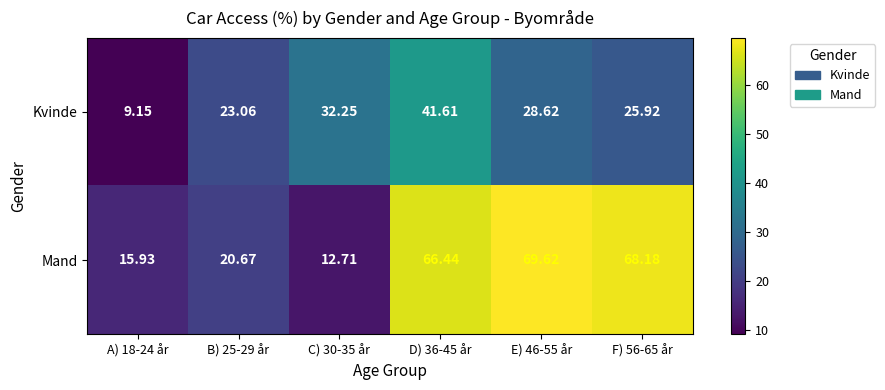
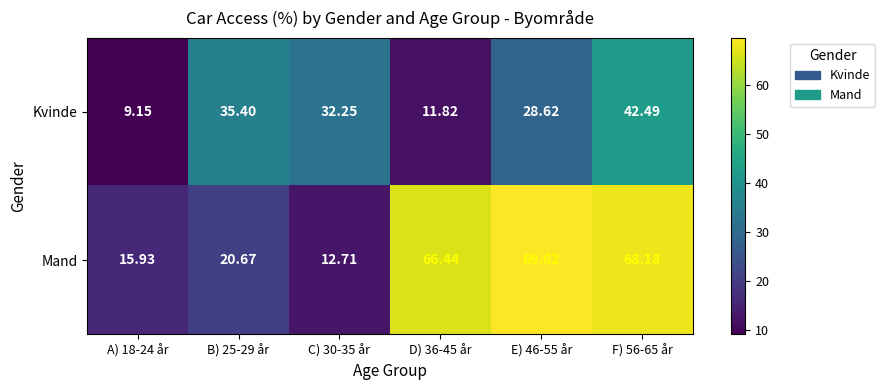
Kvinde, B) 25-29 år: 23.06 -> 35.40
Kvinde, D) 36-45 år: 41.61 -> 11.82
Kvinde, F) 56-65 år: 25.92 -> 42.49
